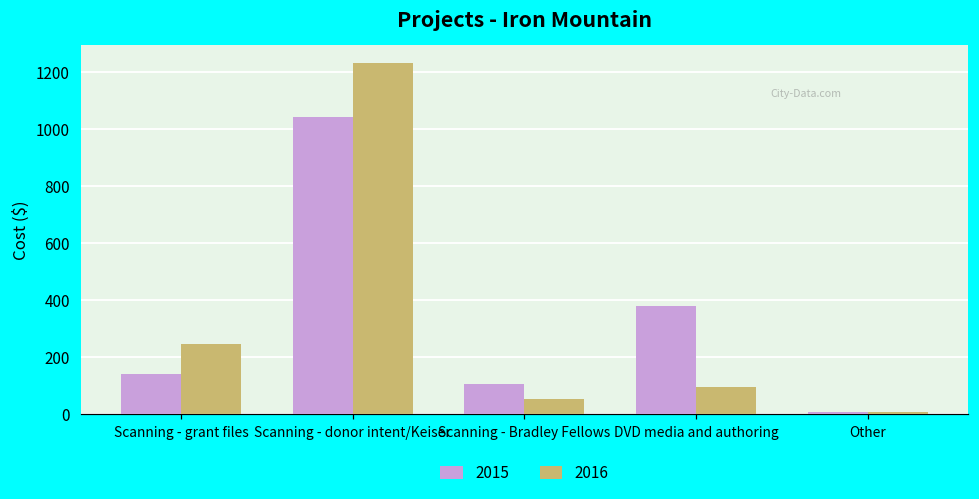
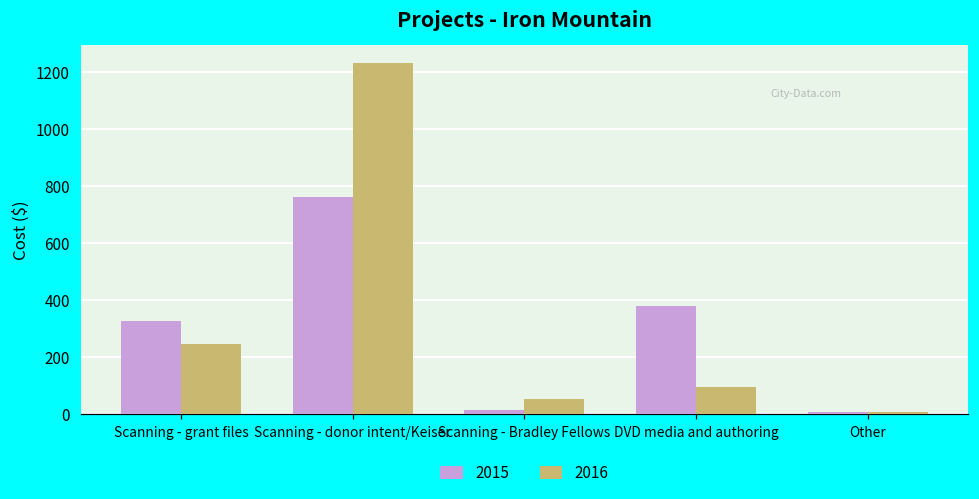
2015, Scanning - grant files: 140 -> 330
2015, Scanning - donor intent/Keiser: 1040 -> 760
2015, Scanning - Bradley Fellows: 110 -> 10
